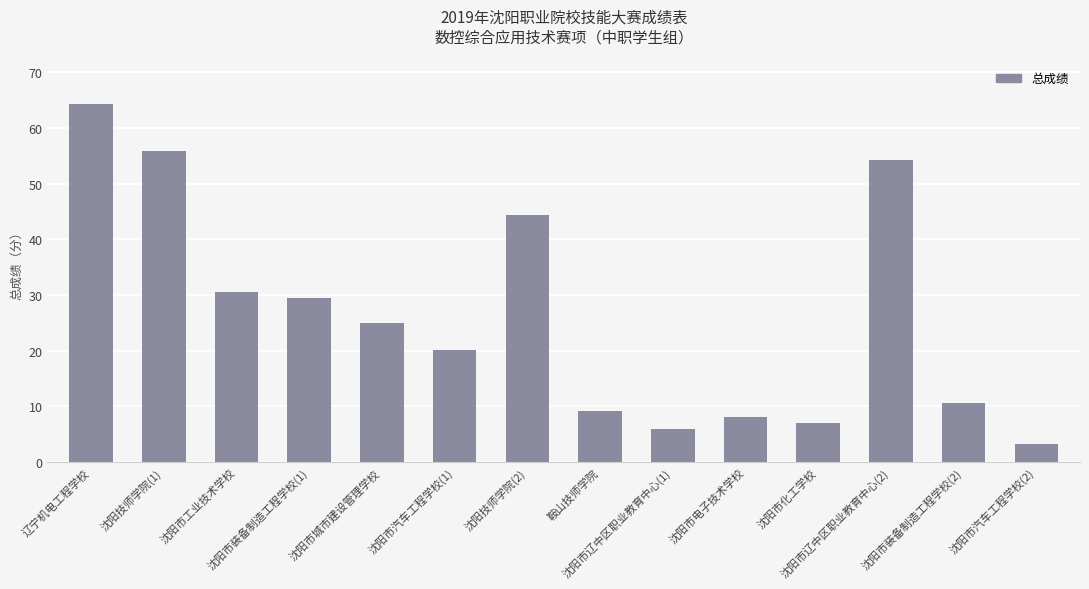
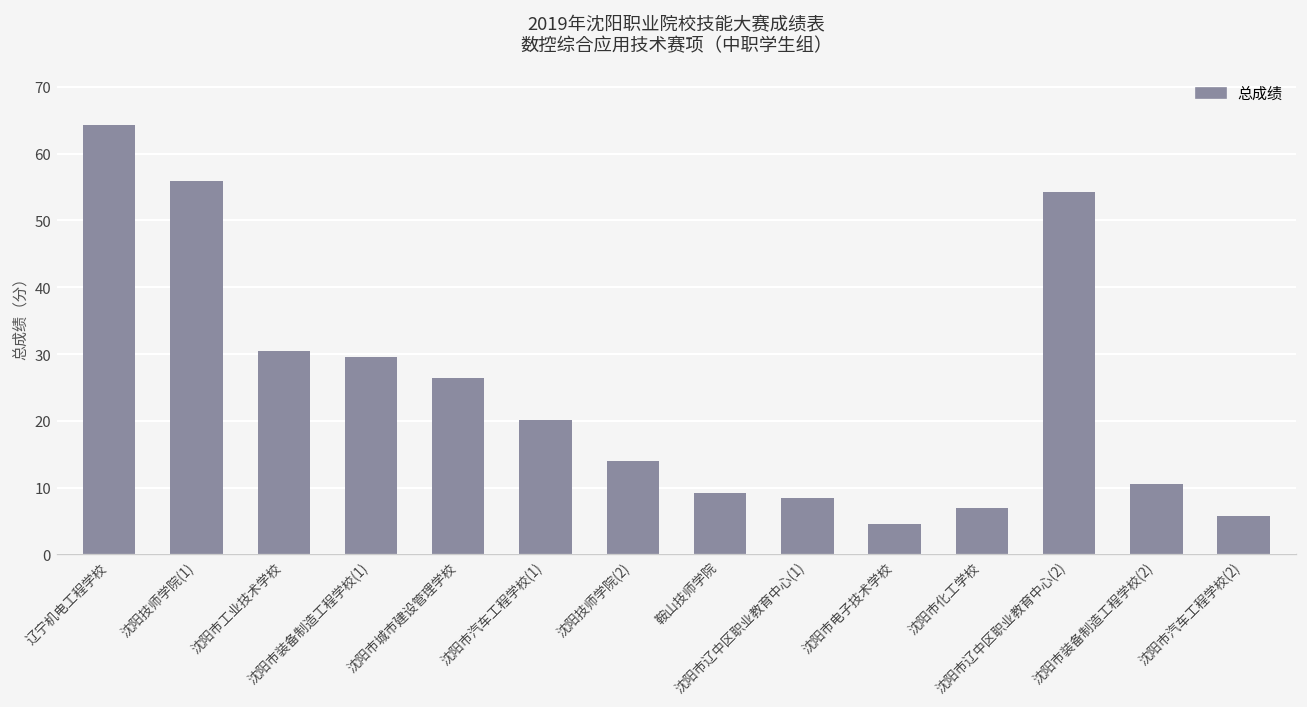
沈阳市城市建设管理学校: 25 -> 26
沈阳技师学院(2): 44 -> 14
沈阳市辽中区职业教育中心(1): 6 -> 9
沈阳市电子技术学校: 8 -> 5
沈阳市汽车工程学校(2): 3 -> 6
